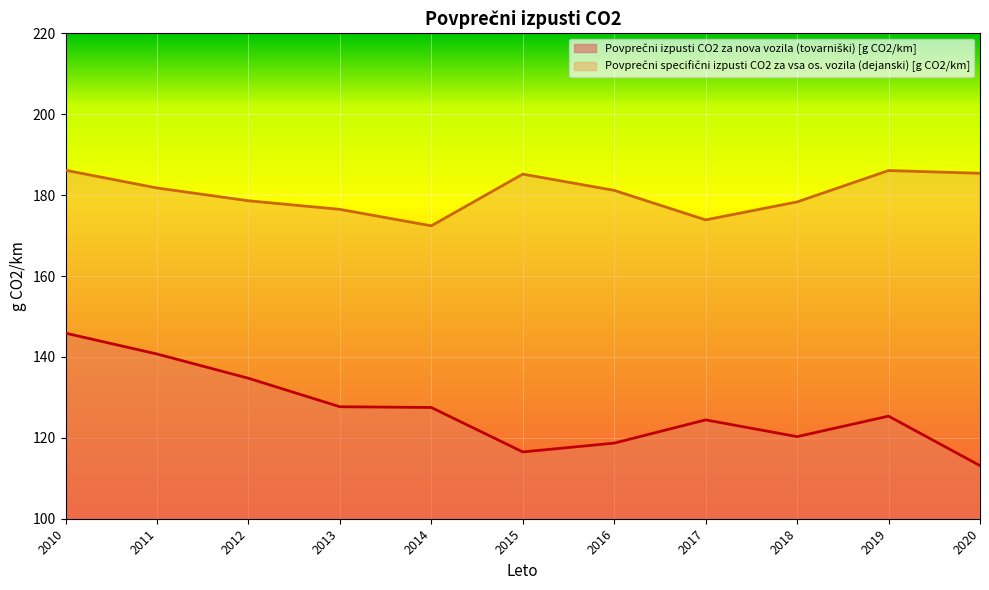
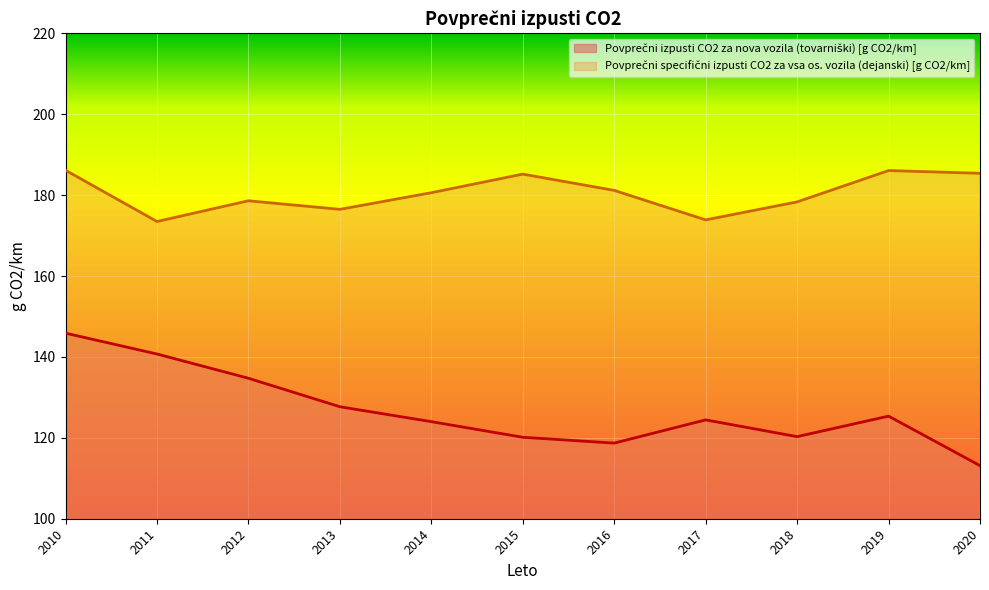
Povprečni specifični izpusti CO2 za vsa os. vozila (dejanski) [g CO2/km], 2011: 182 -> 173
Povprečni izpusti CO2 za nova vozila (tovarniški) [g CO2/km], 2014: 128 -> 124
Povprečni specifični izpusti CO2 za vsa os. vozila (dejanski) [g CO2/km], 2014: 172 -> 181
Povprečni izpusti CO2 za nova vozila (tovarniški) [g CO2/km], 2015: 117 -> 120
